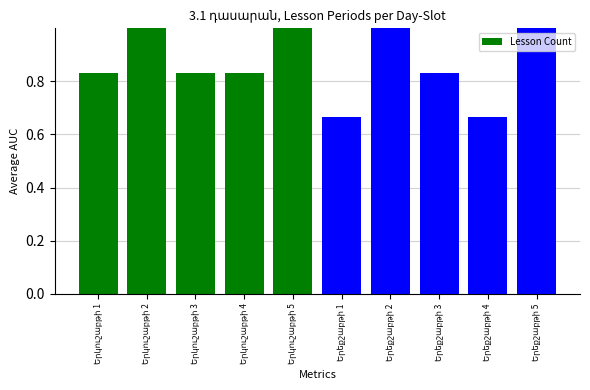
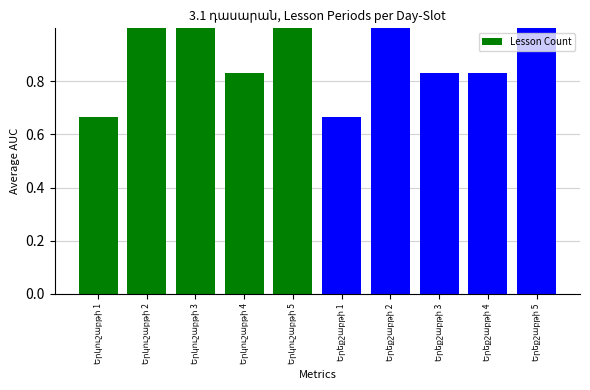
Երկուշաբթի 1: 0.83 -> 0.67
Երկուշաբթի 3: 0.83 -> 1.00
Երեքշաբթի 4: 0.67 -> 0.83
